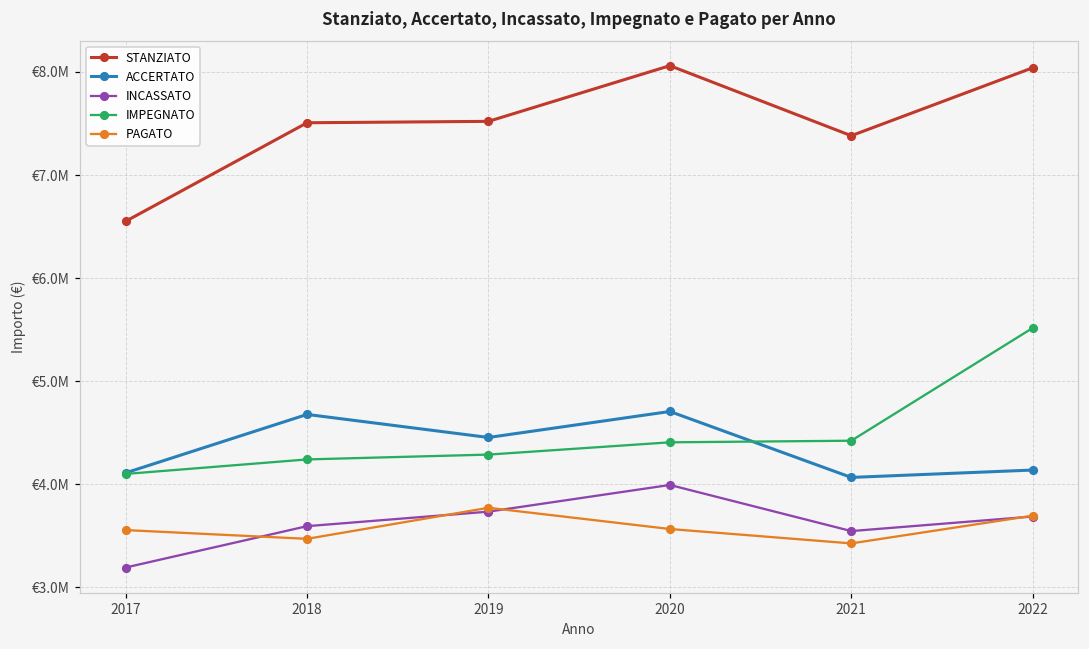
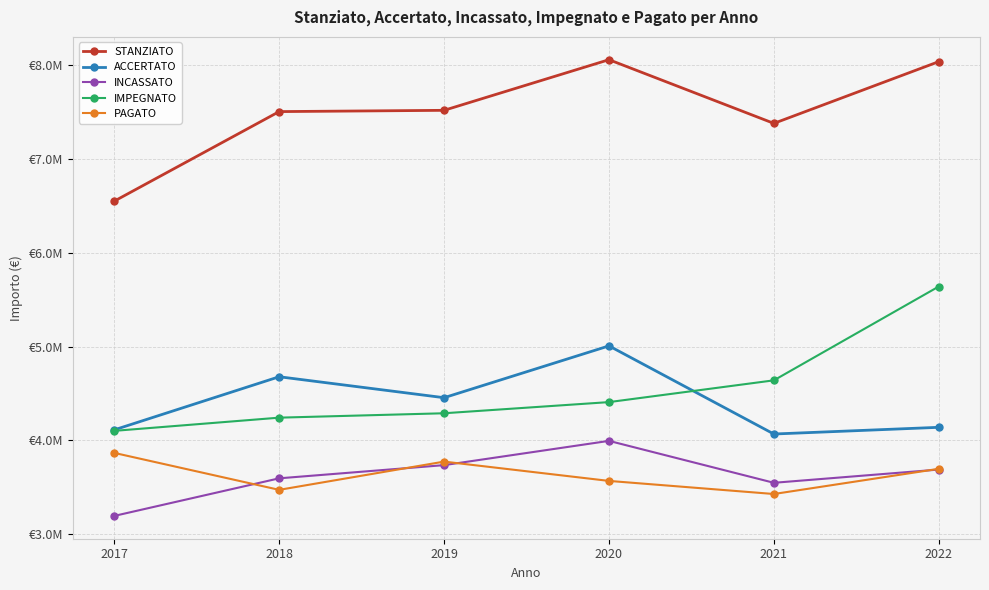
PAGATO, 2017: €3600000 -> €3900000
ACCERTATO, 2020: €4700000 -> €5000000
IMPEGNATO, 2021: €4400000 -> €4600000
IMPEGNATO, 2022: €5500000 -> €5600000
